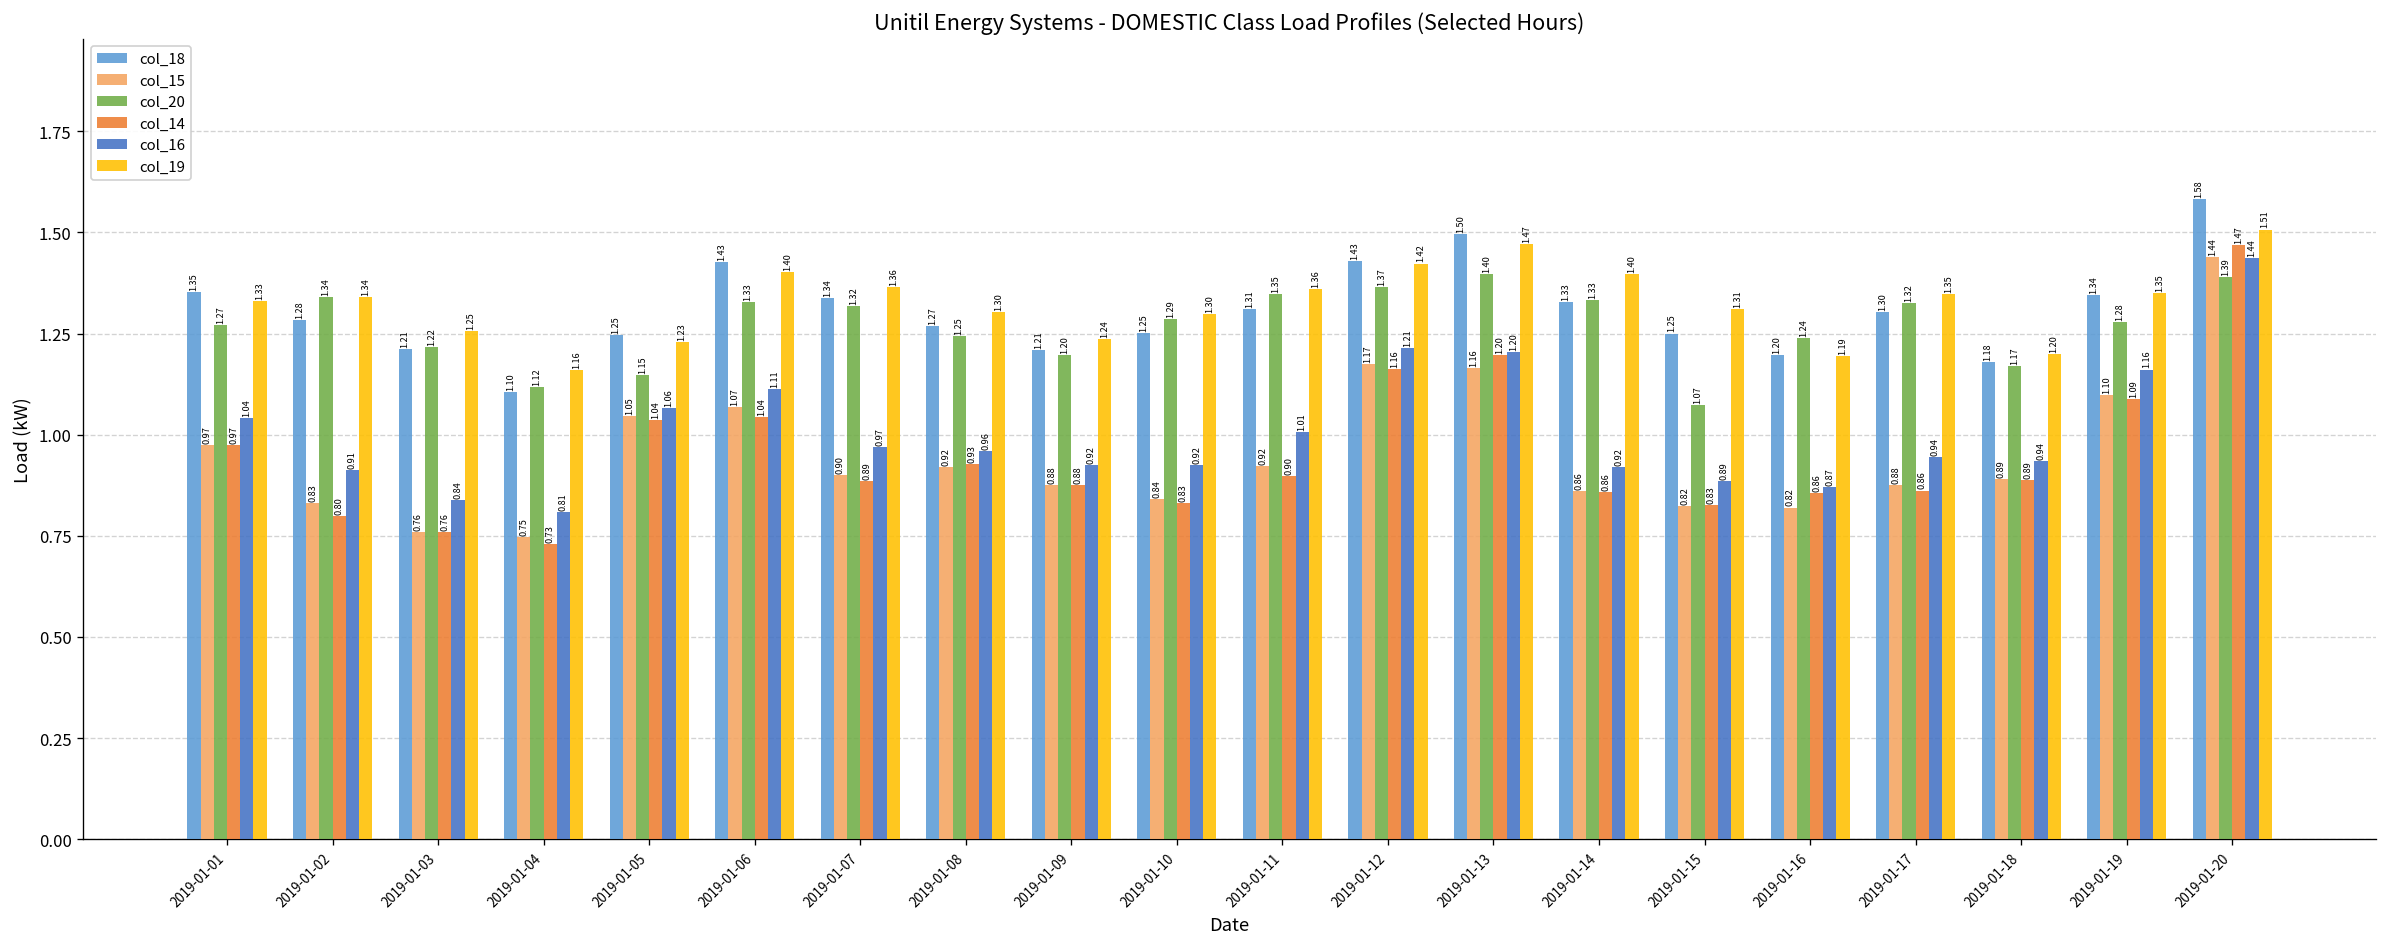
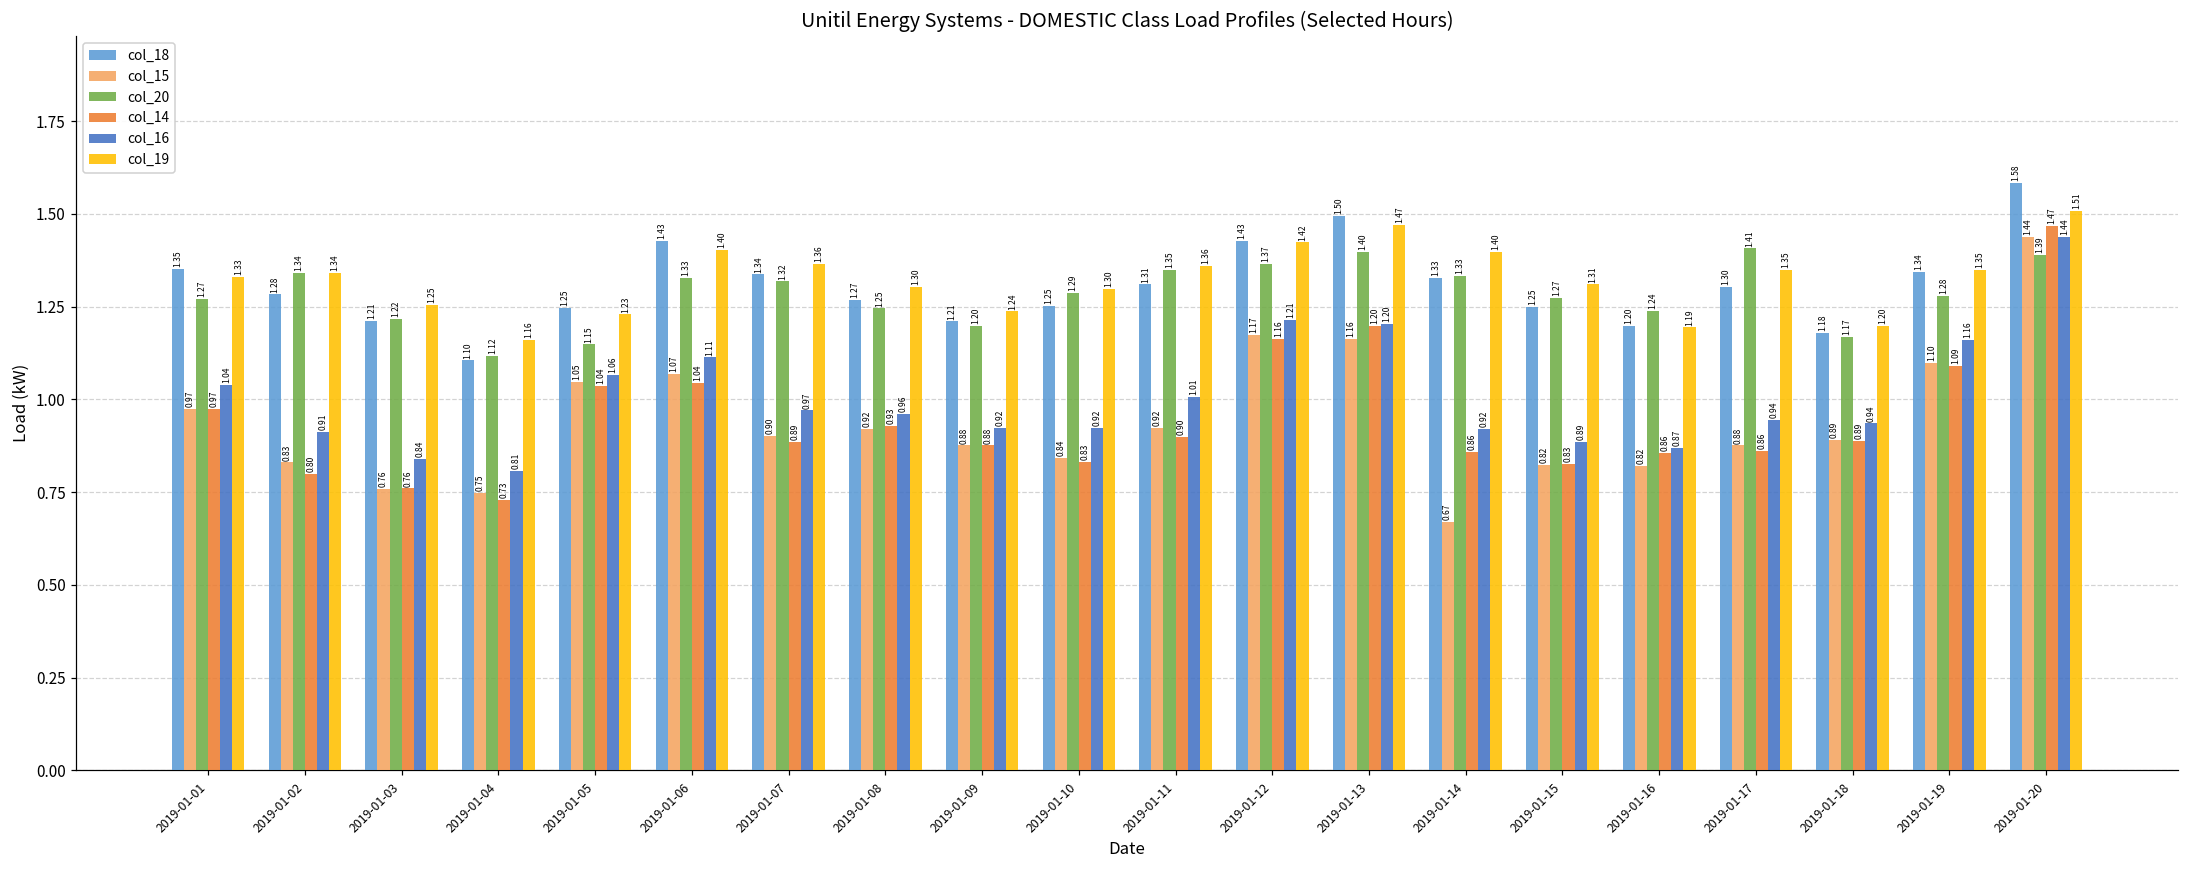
col_15, 2019-01-14: 0.86 -> 0.67
col_20, 2019-01-15: 1.07 -> 1.27
col_20, 2019-01-17: 1.32 -> 1.41
